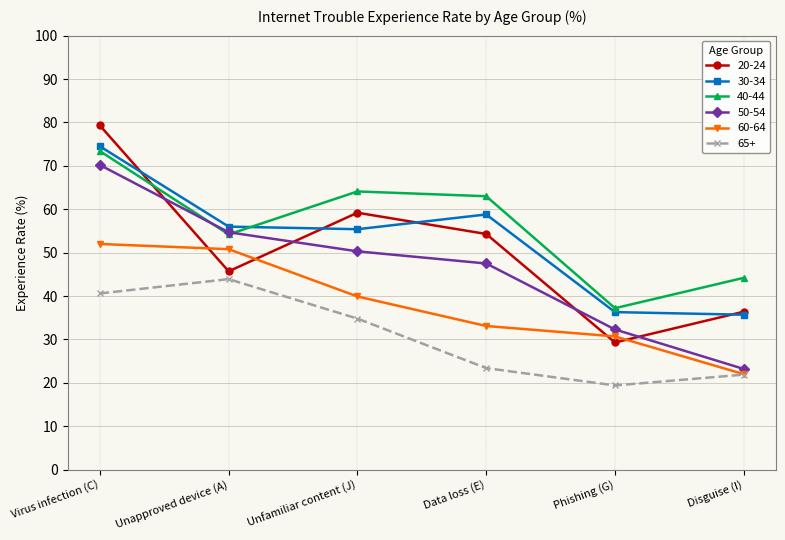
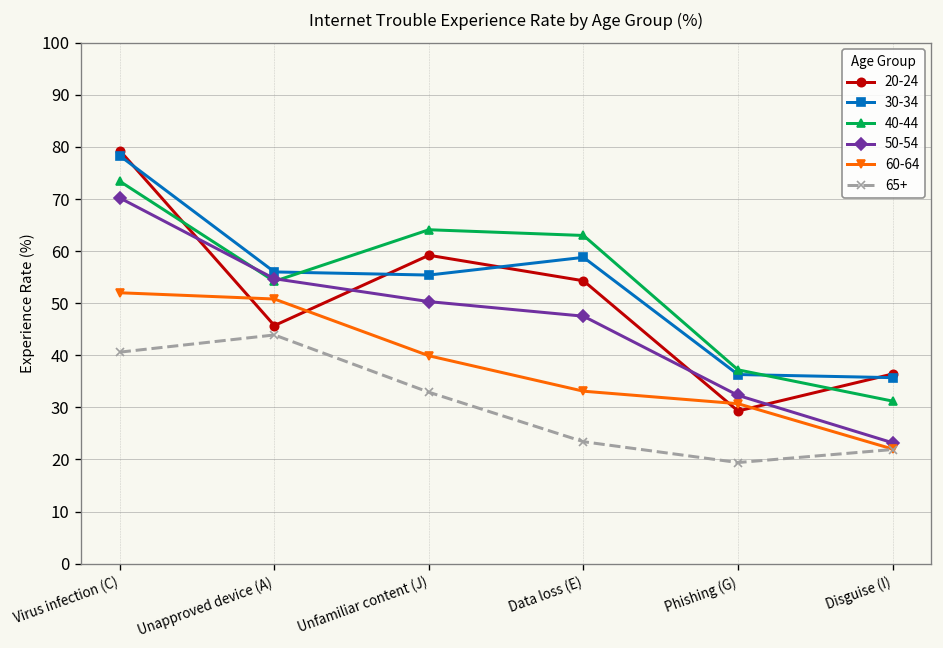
30-34, Virus infection (C): 75 -> 78
65+, Unfamiliar content (J): 35 -> 33
40-44, Disguise (I): 44 -> 31
